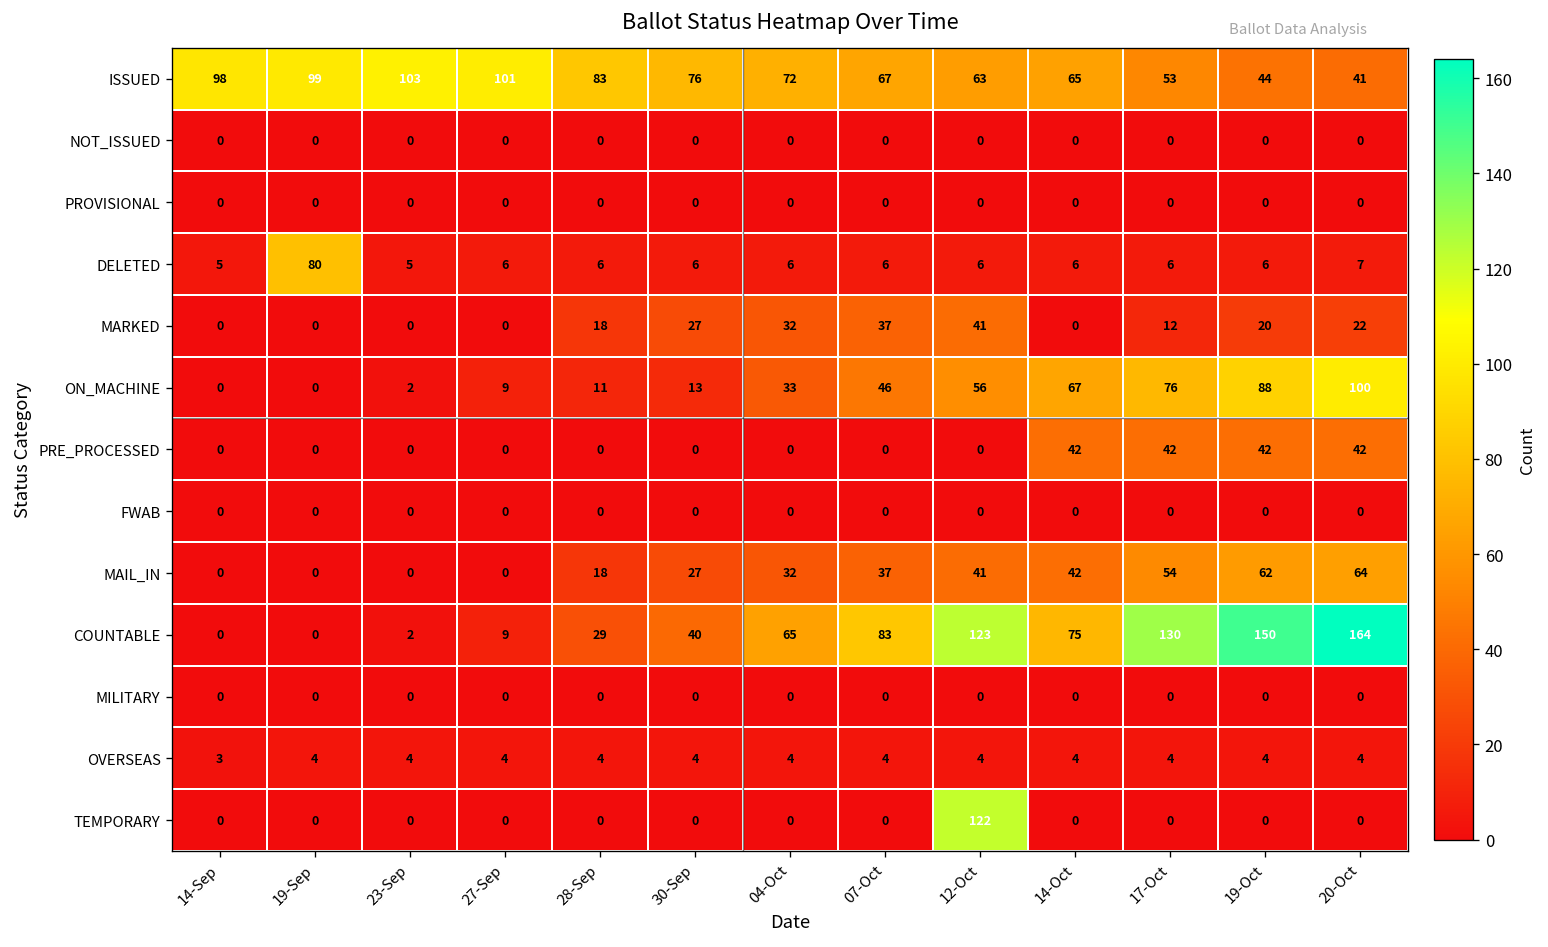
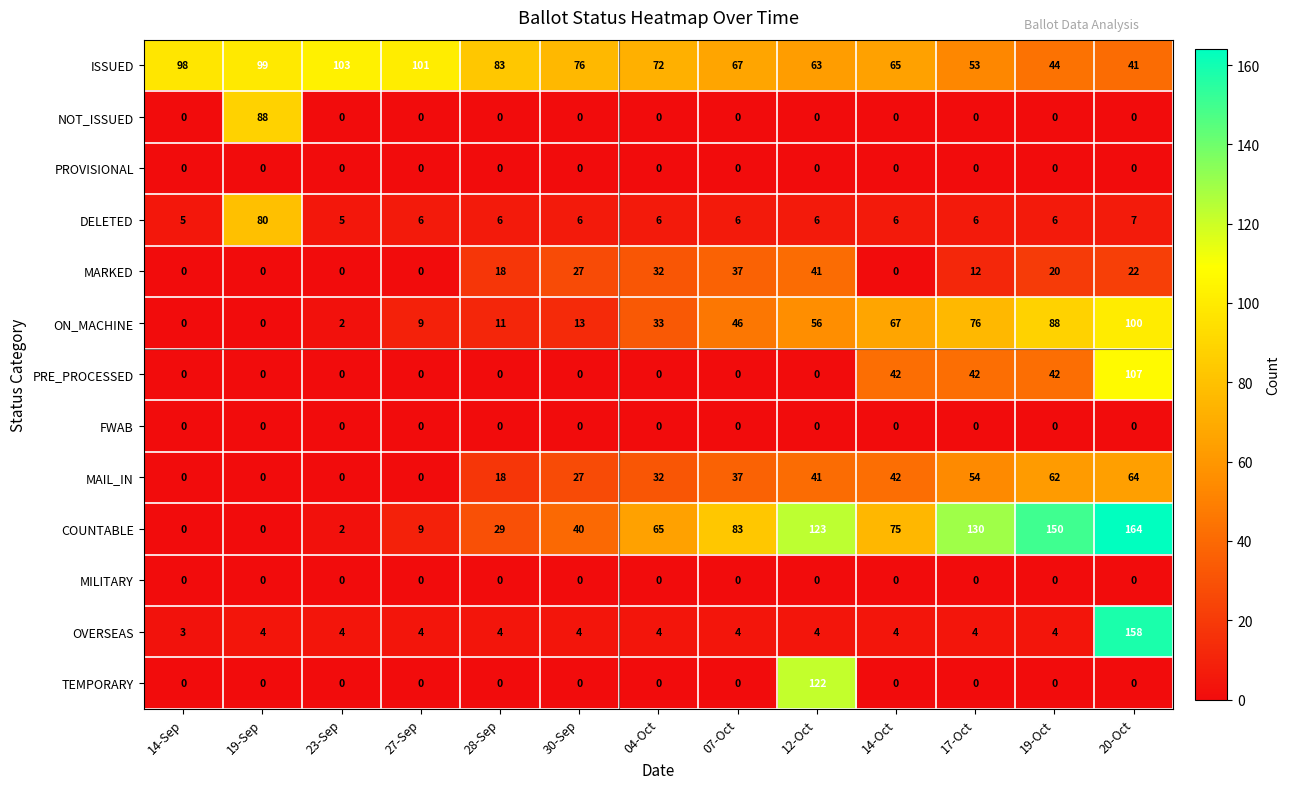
NOT_ISSUED, 19-Sep: 0 -> 88
PRE_PROCESSED, 20-Oct: 42 -> 107
OVERSEAS, 20-Oct: 4 -> 158
